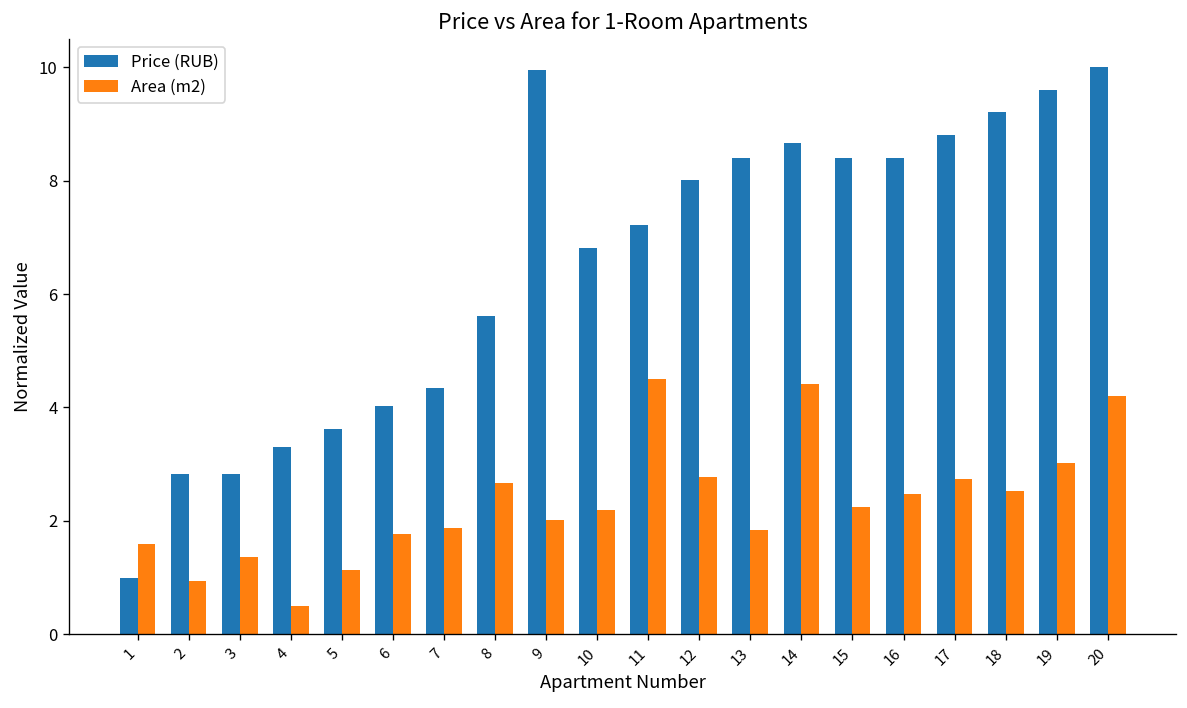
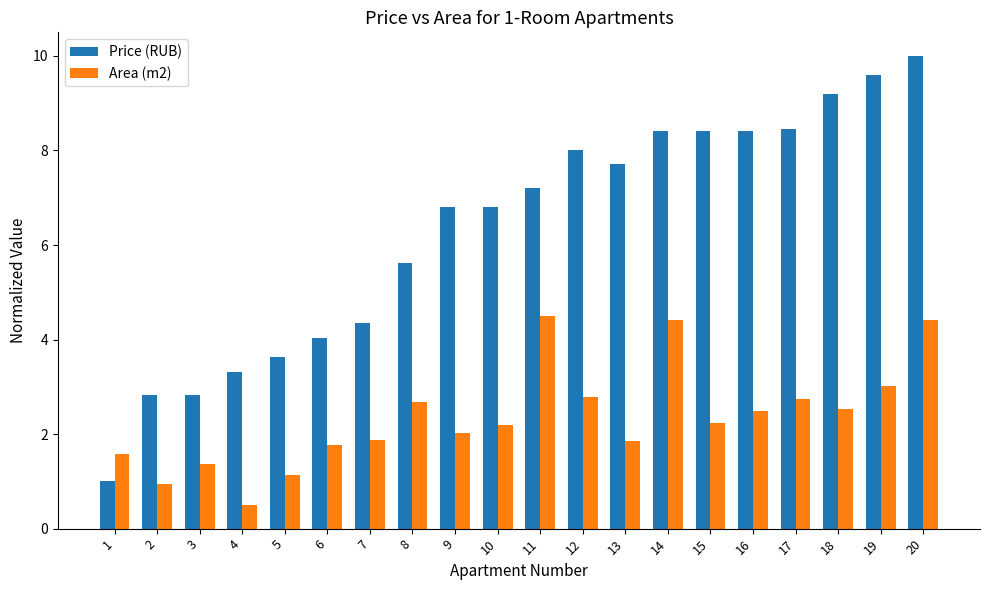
Price (RUB), 9: 9.9 -> 6.8
Price (RUB), 13: 8.4 -> 7.7
Price (RUB), 14: 8.7 -> 8.4
Price (RUB), 17: 8.8 -> 8.4
Area (m2), 20: 4.2 -> 4.4
